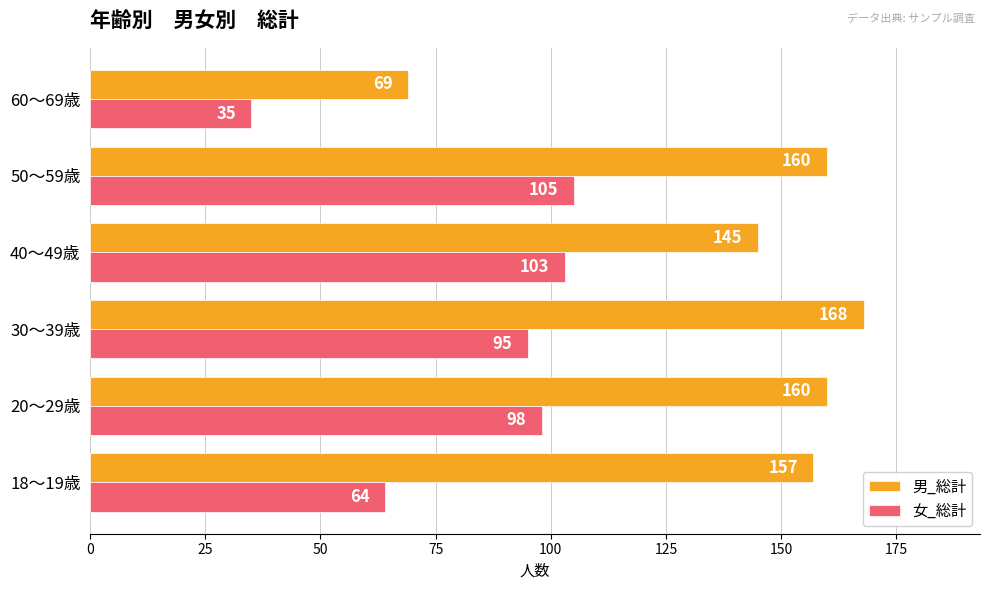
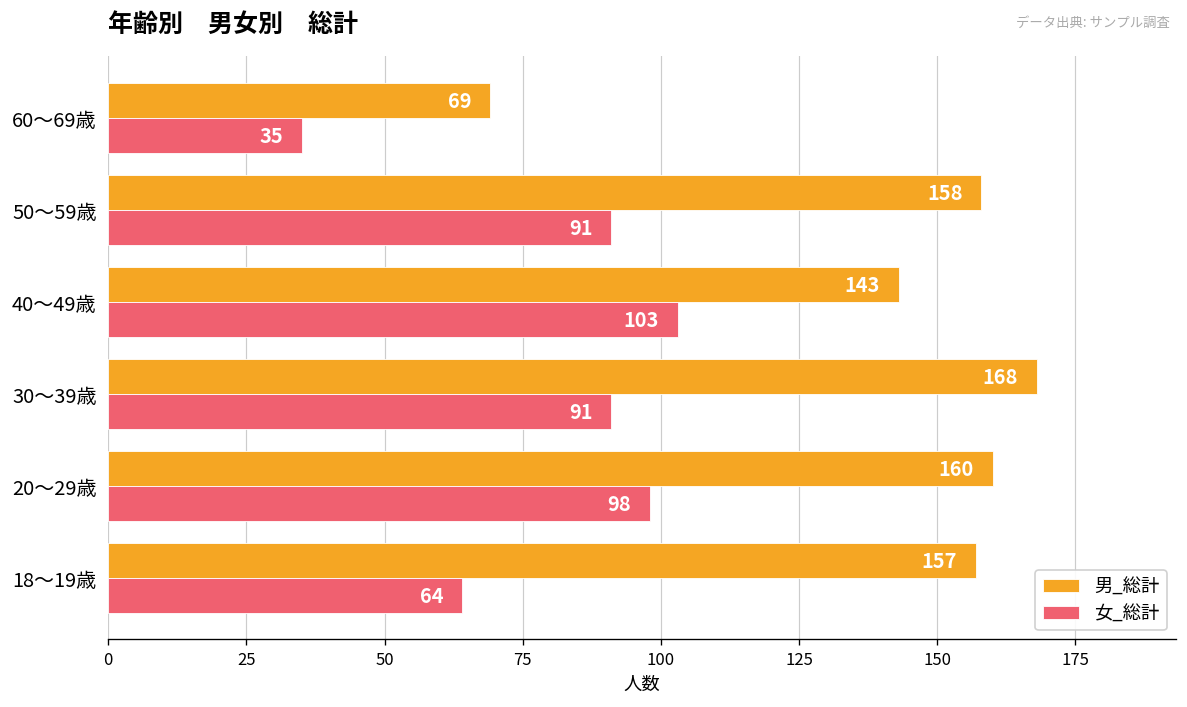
男_総計, 50～59歳: 160 -> 158
女_総計, 50～59歳: 105 -> 91
男_総計, 40～49歳: 145 -> 143
女_総計, 30～39歳: 95 -> 91
